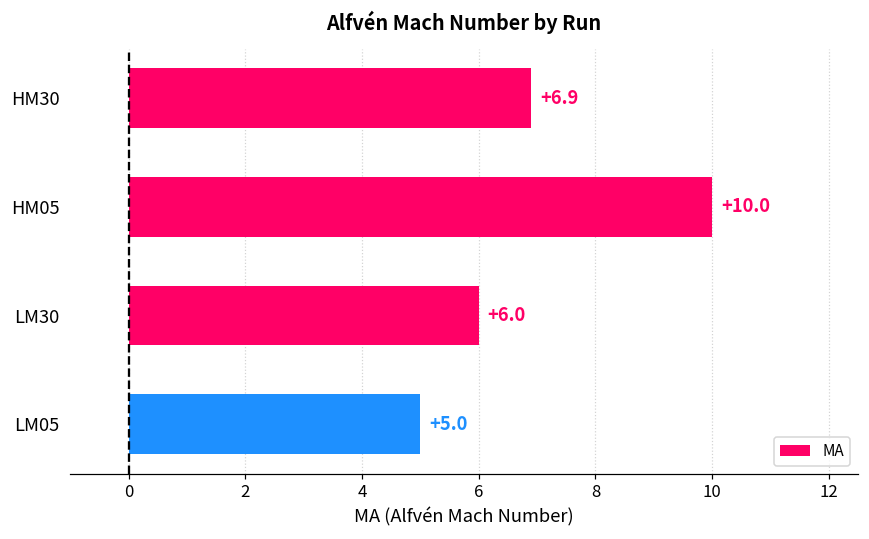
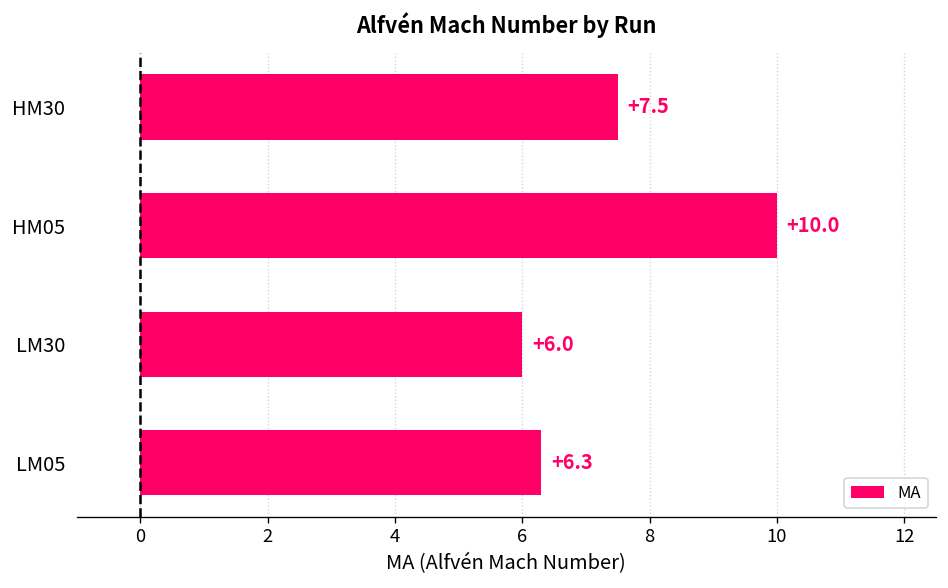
HM30: +6.9 -> +7.5
LM05: +5.0 -> +6.3
